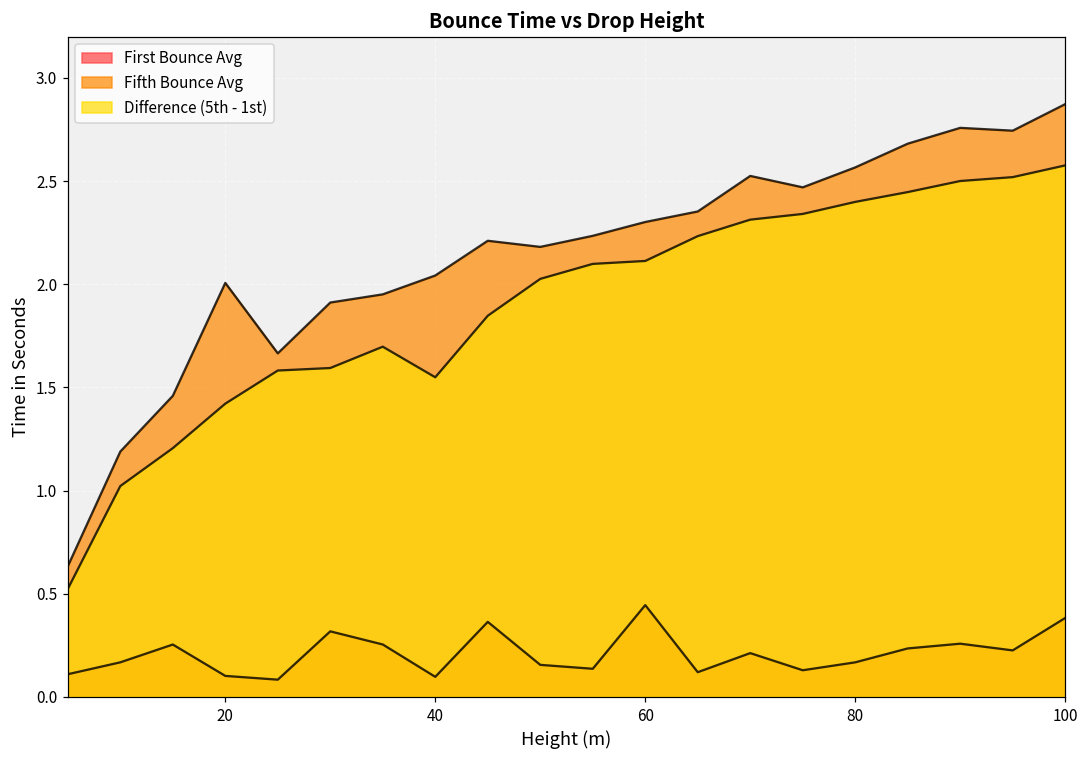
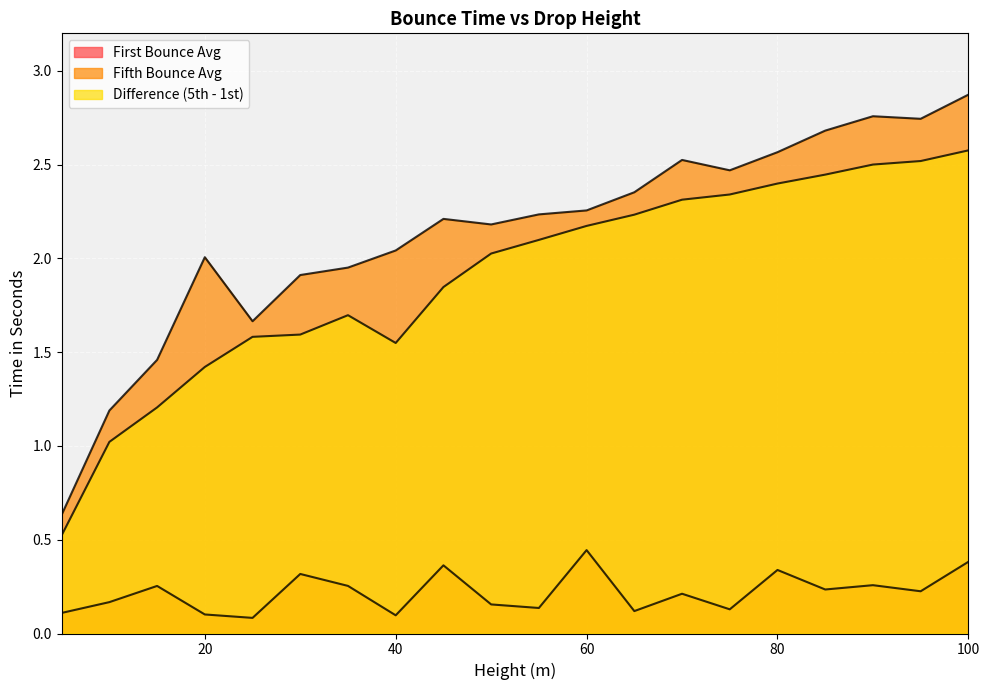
Fifth Bounce Avg, 60: 2.30 -> 2.26
Difference (5th - 1st), 60: 2.11 -> 2.17
First Bounce Avg, 80: 0.17 -> 0.34
